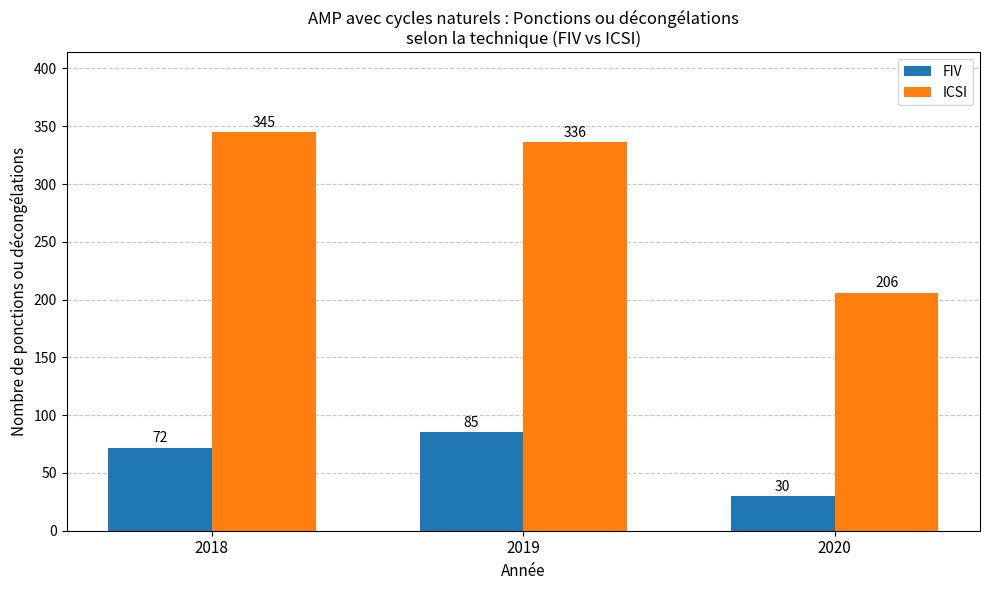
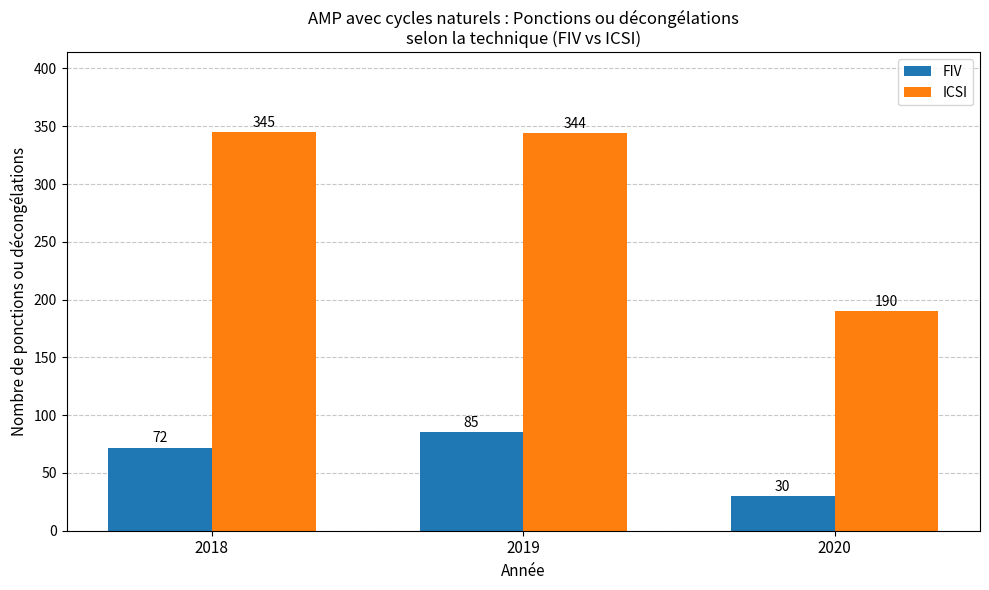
ICSI, 2019: 336 -> 344
ICSI, 2020: 206 -> 190
